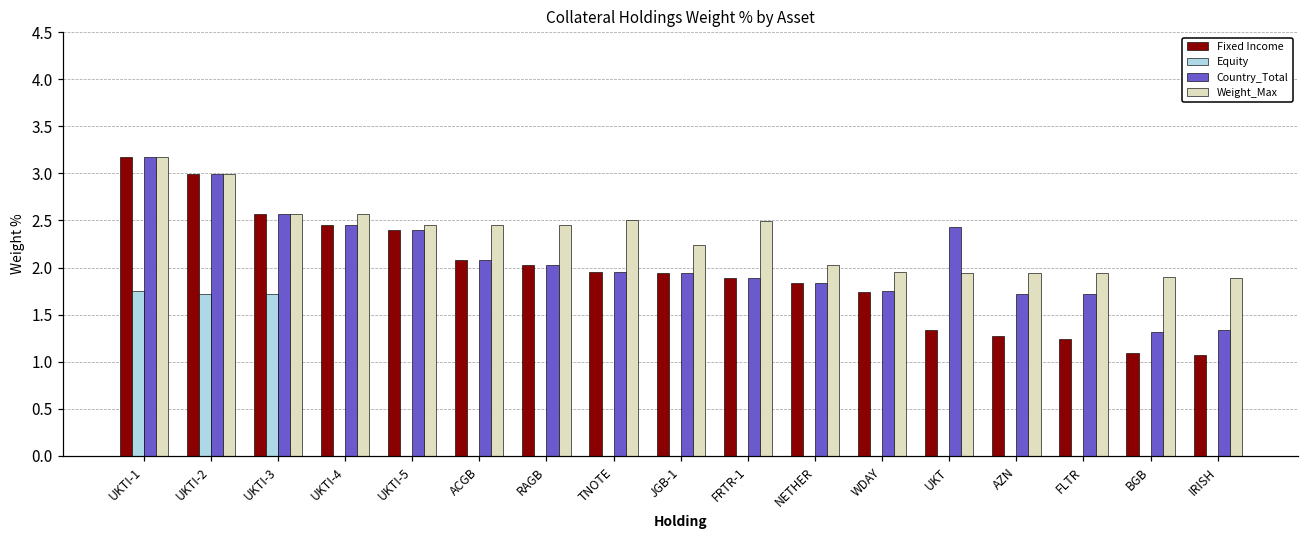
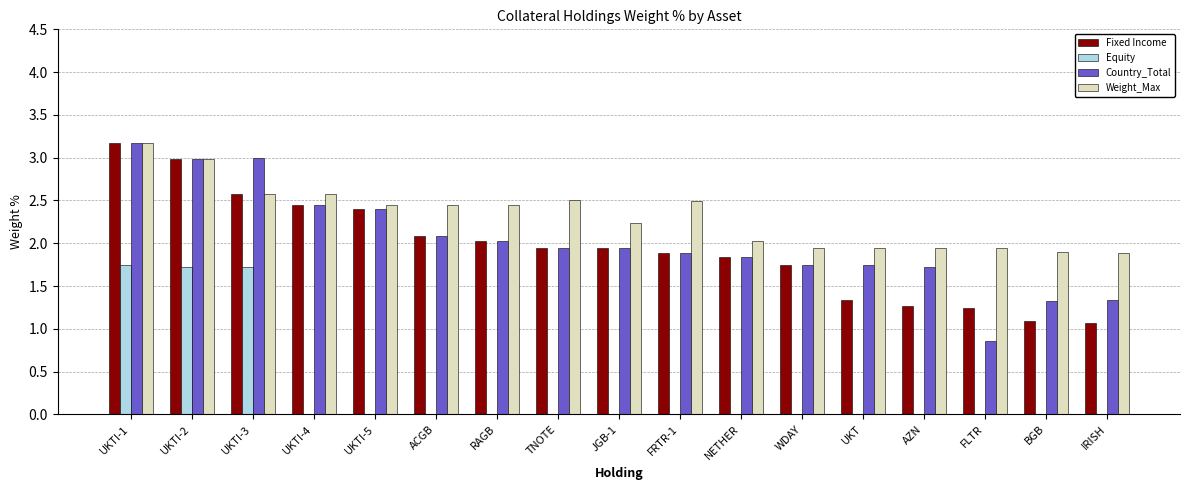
Country_Total, UKTI-3: 2.6 -> 3.0
Country_Total, UKT: 2.4 -> 1.7
Country_Total, FLTR: 1.7 -> 0.9
